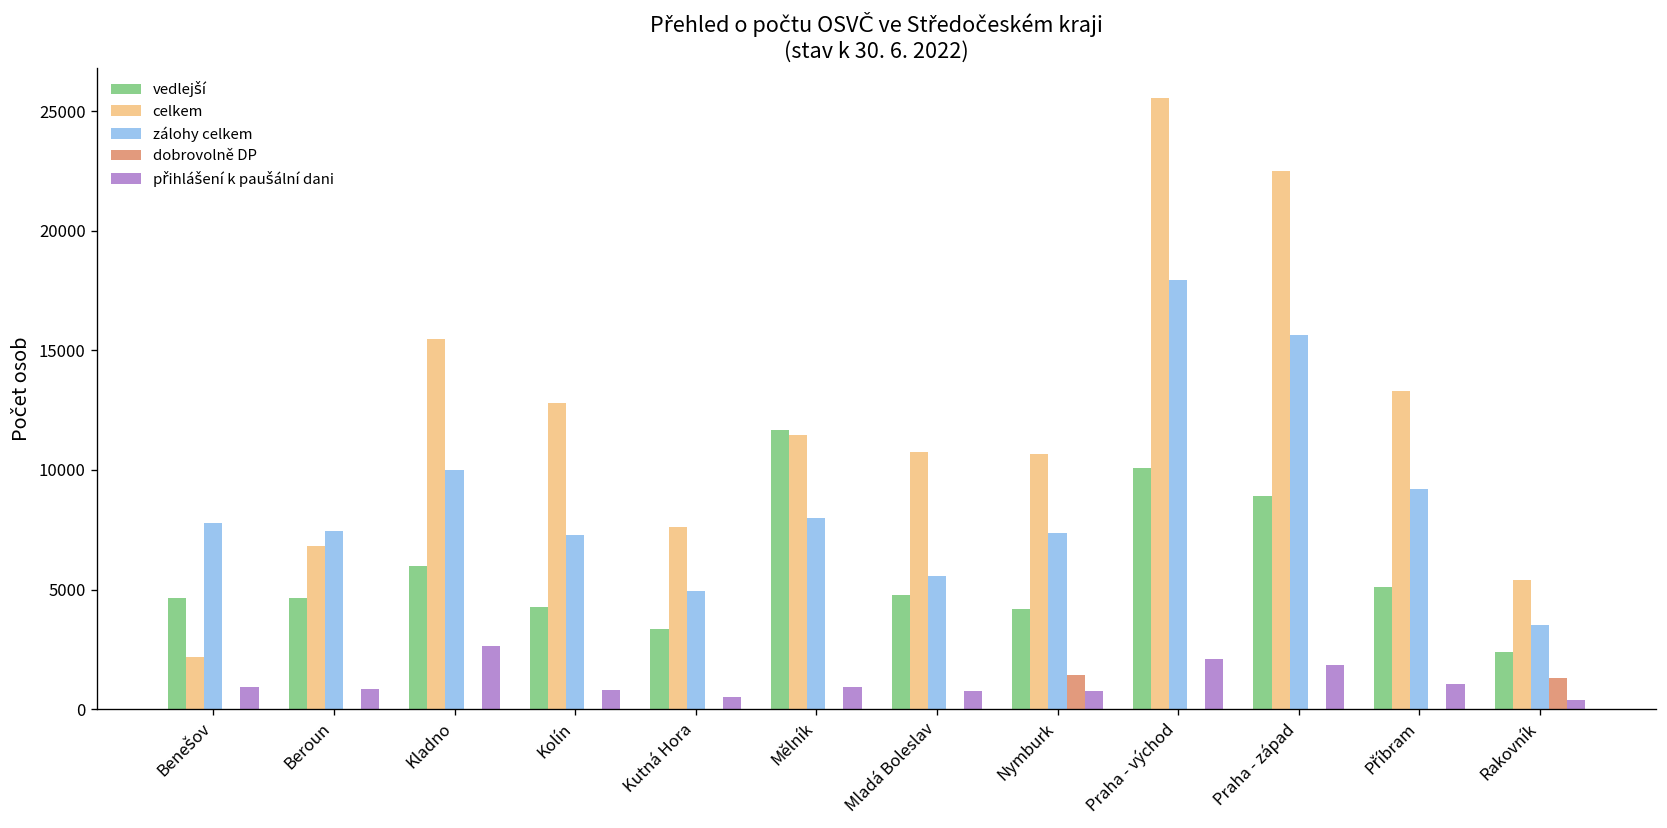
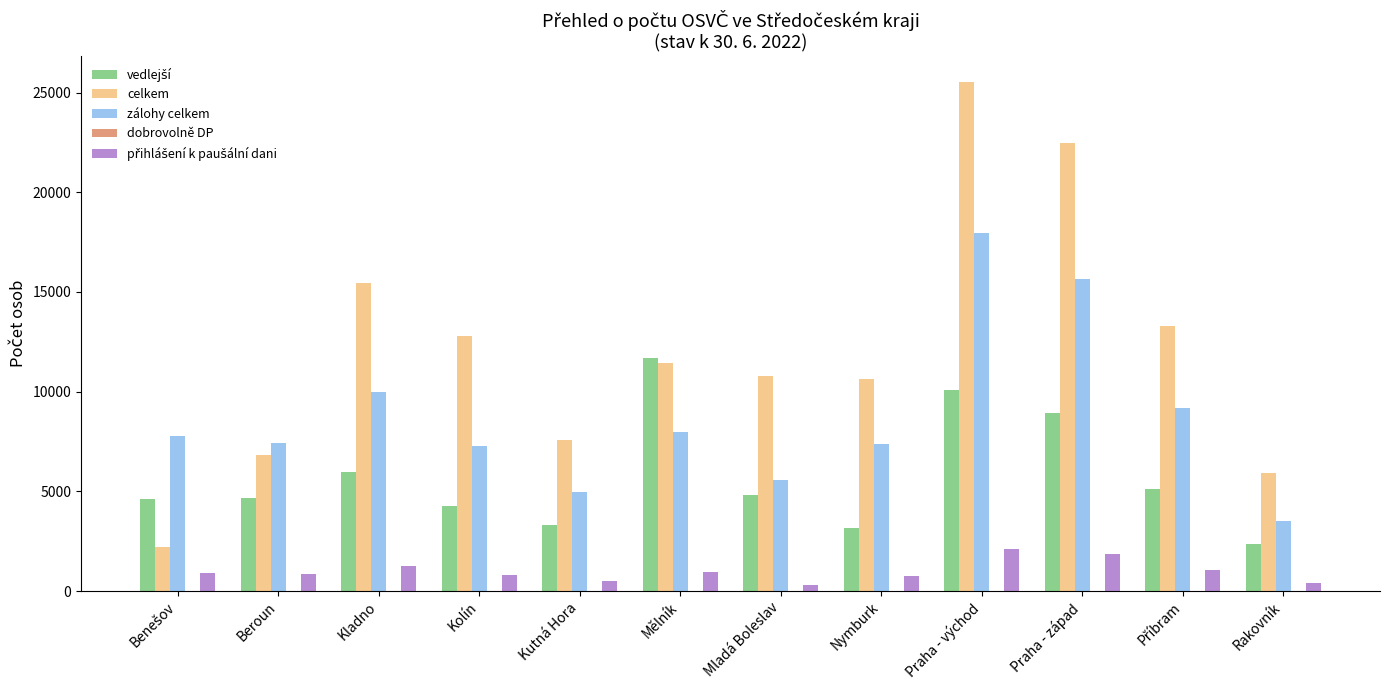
přihlášení k paušální dani, Kladno: 2600 -> 1300
přihlášení k paušální dani, Mladá Boleslav: 700 -> 300
vedlejší, Nymburk: 4200 -> 3100
dobrovolně DP, Nymburk: 1400 -> 0
celkem, Rakovník: 5400 -> 5900
dobrovolně DP, Rakovník: 1300 -> 0
